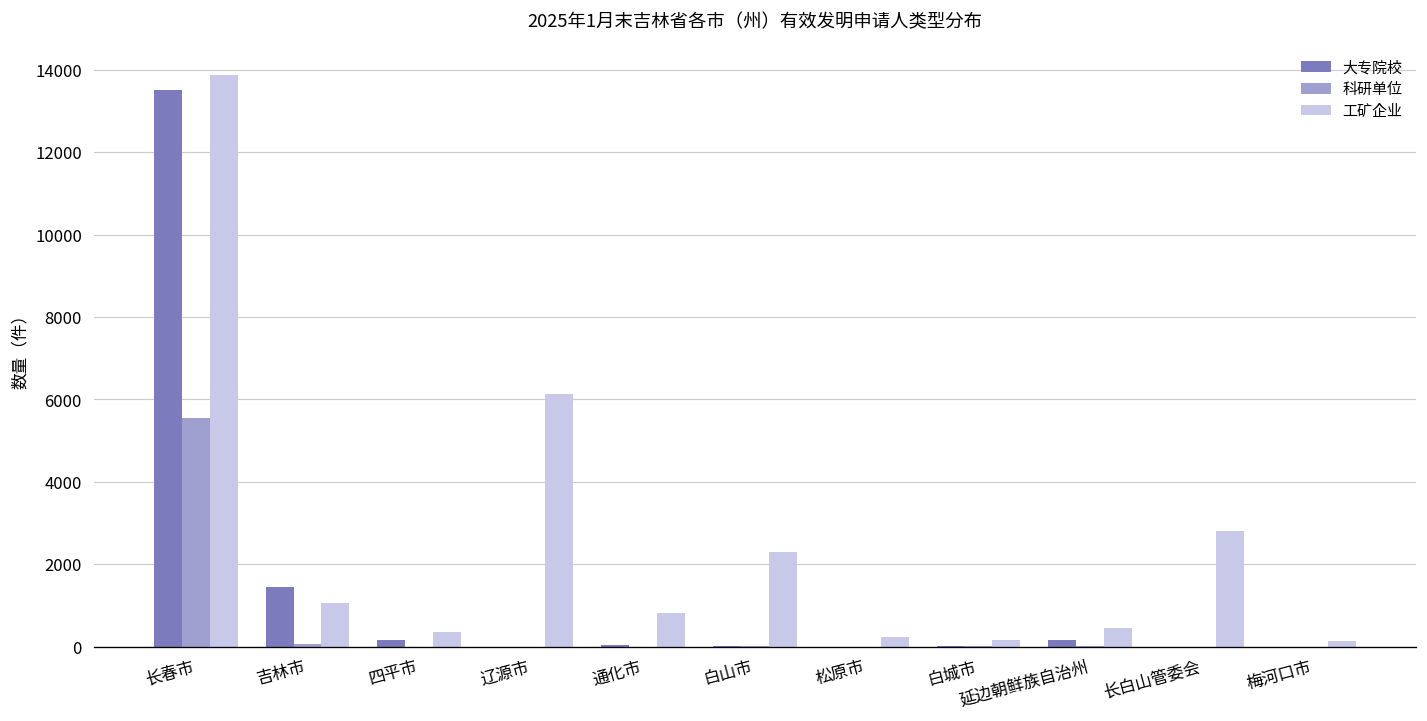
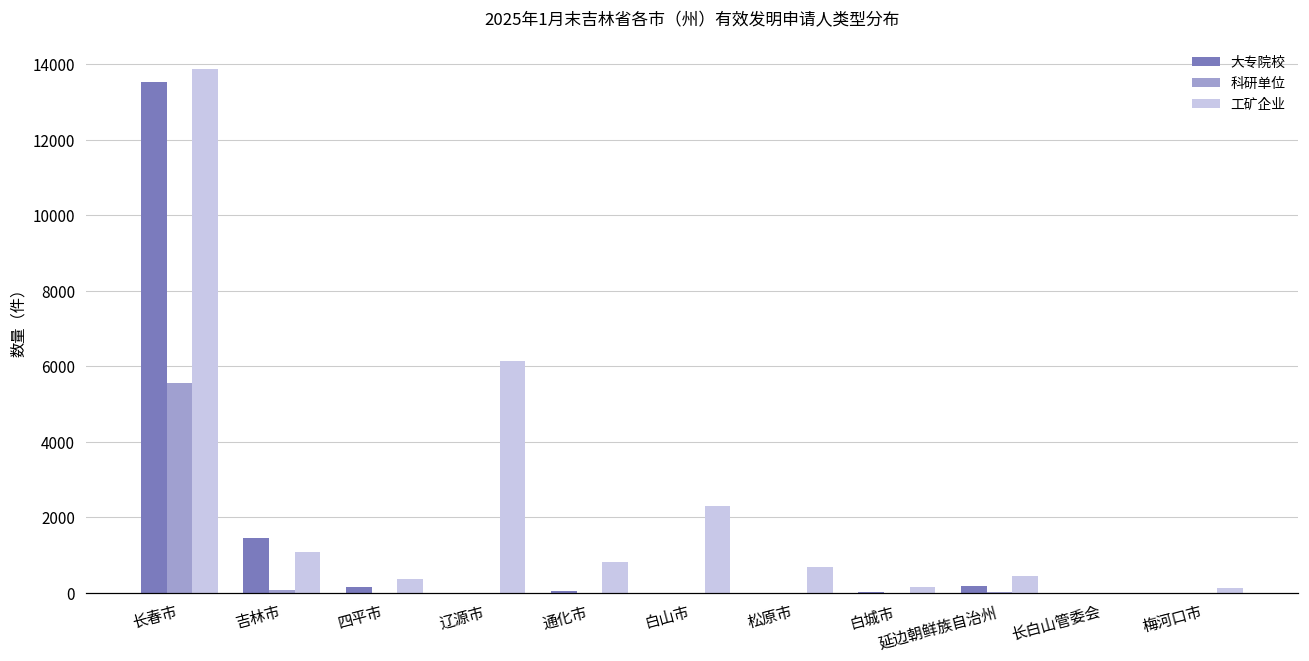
工矿企业, 松原市: 200 -> 700
工矿企业, 长白山管委会: 2800 -> 0
